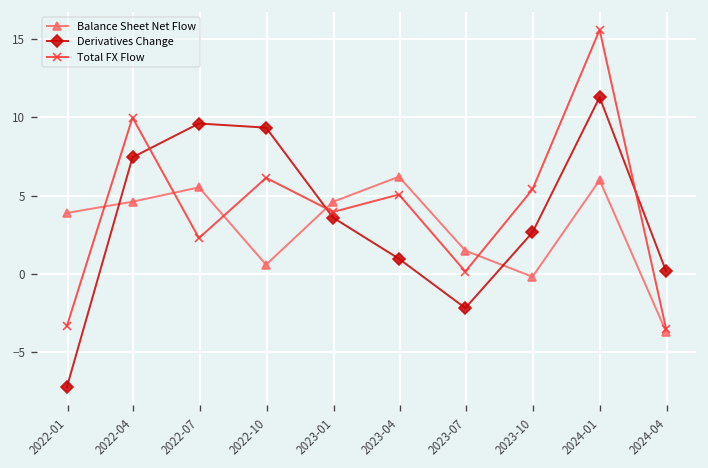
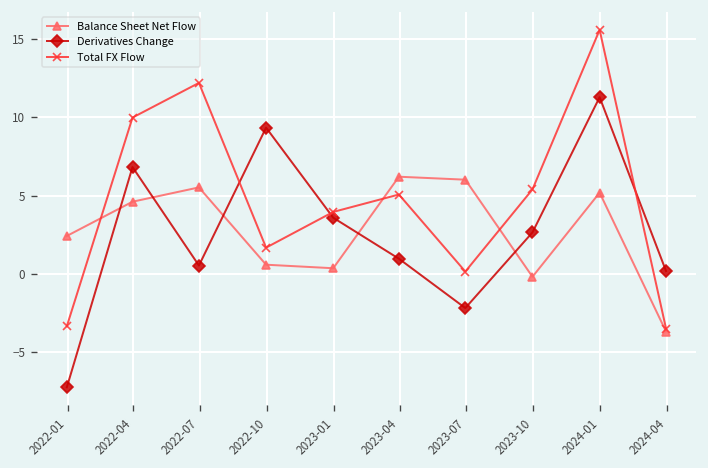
Balance Sheet Net Flow, 2022-01: 3.9 -> 2.4
Derivatives Change, 2022-04: 7.4 -> 6.8
Derivatives Change, 2022-07: 9.6 -> 0.5
Total FX Flow, 2022-07: 2.3 -> 12.2
Total FX Flow, 2022-10: 6.1 -> 1.7
Balance Sheet Net Flow, 2023-01: 4.6 -> 0.4
Balance Sheet Net Flow, 2023-07: 1.5 -> 6.0
Balance Sheet Net Flow, 2024-01: 6.0 -> 5.2
